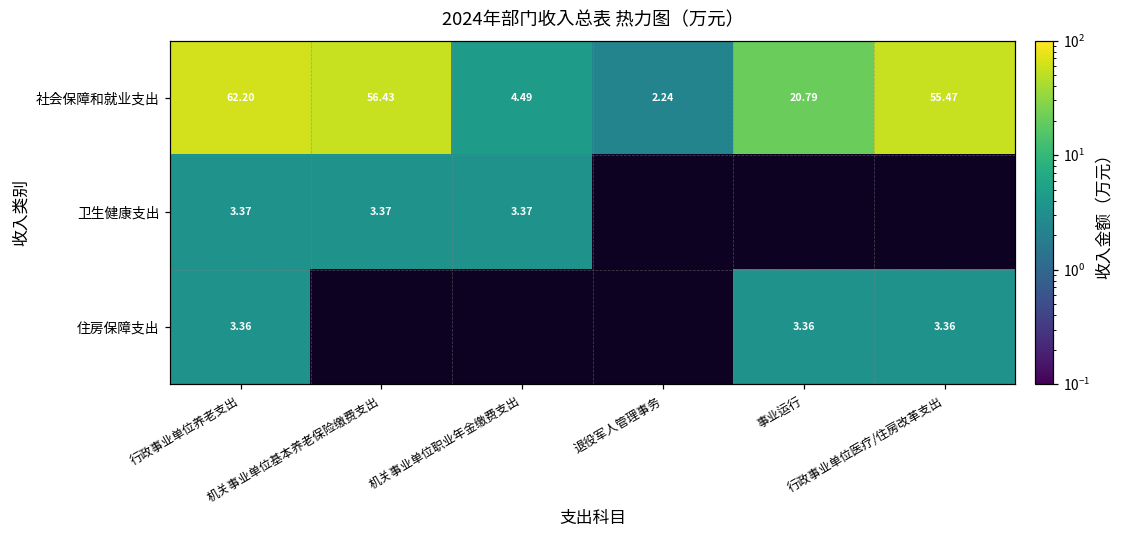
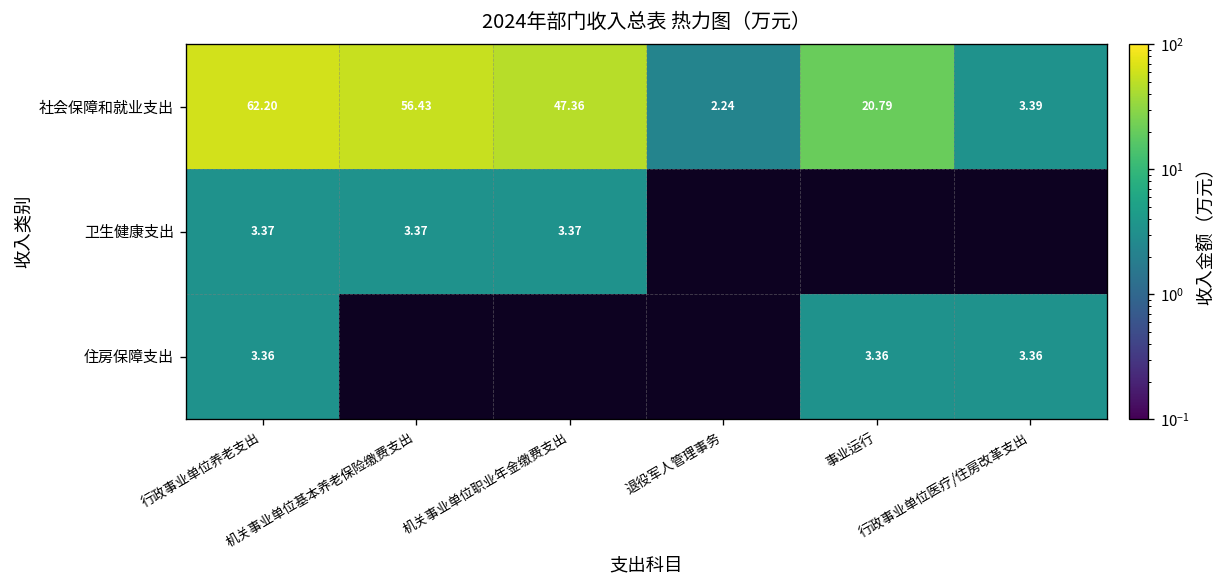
社会保障和就业支出, 机关事业单位职业年金缴费支出: 4.49 -> 47.36
社会保障和就业支出, 行政事业单位医疗/住房改革支出: 55.47 -> 3.39
